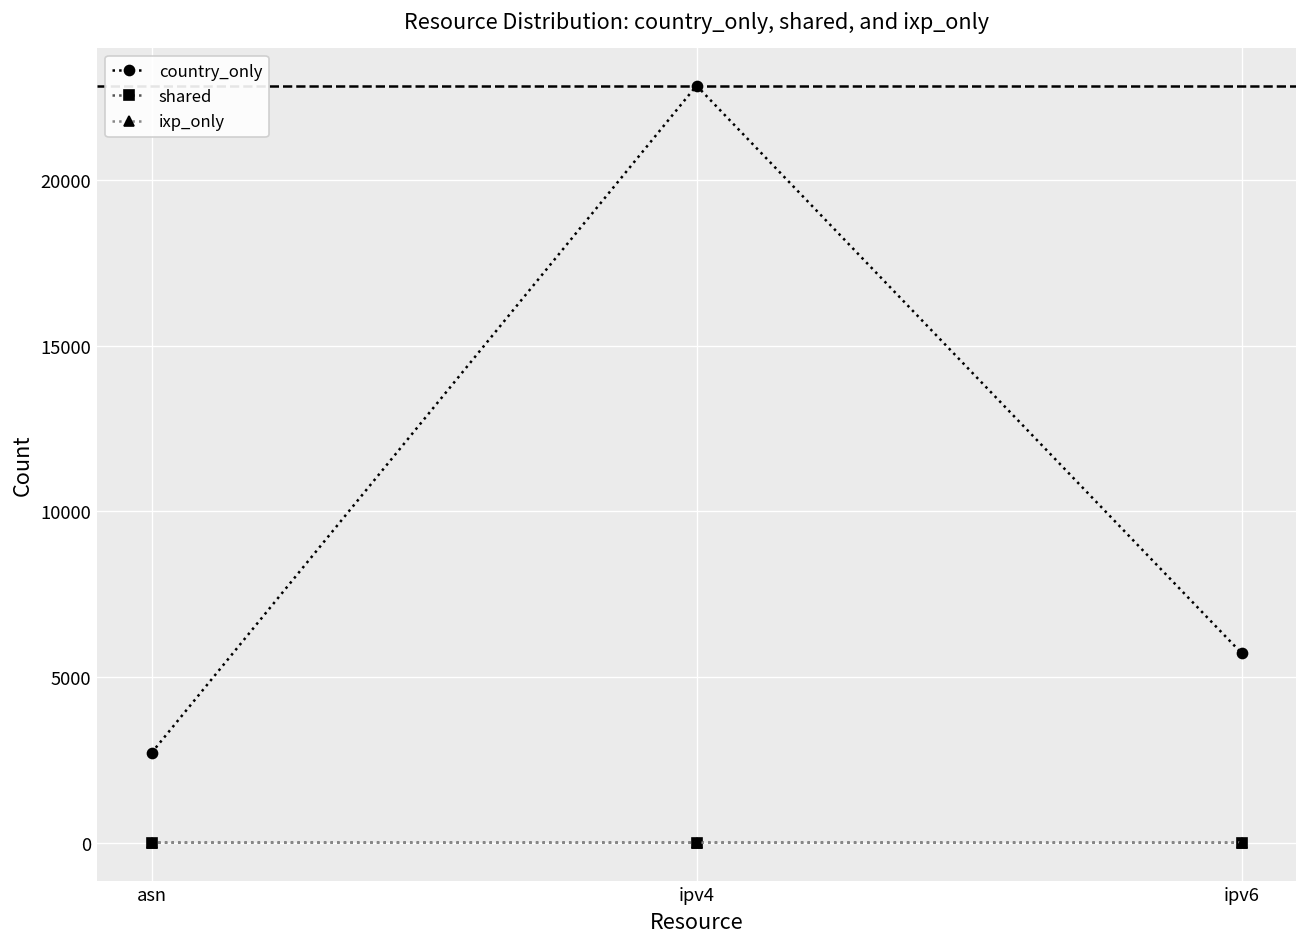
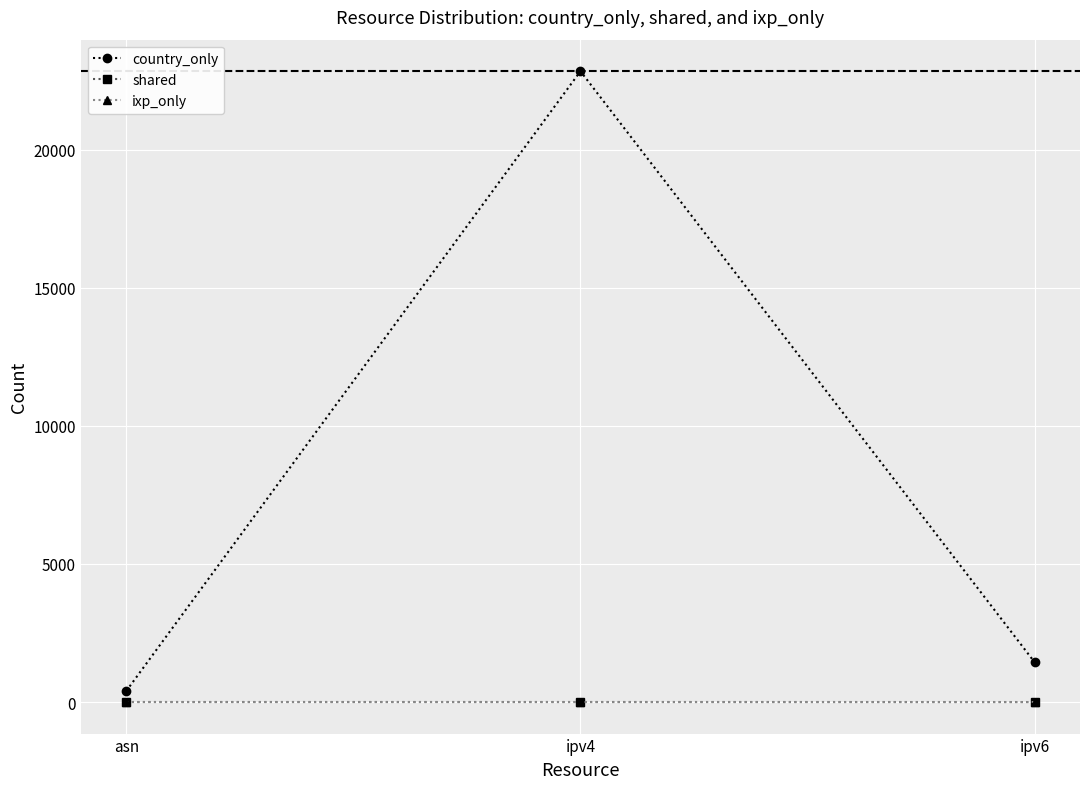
country_only, asn: 2700 -> 400
country_only, ipv6: 5700 -> 1400
